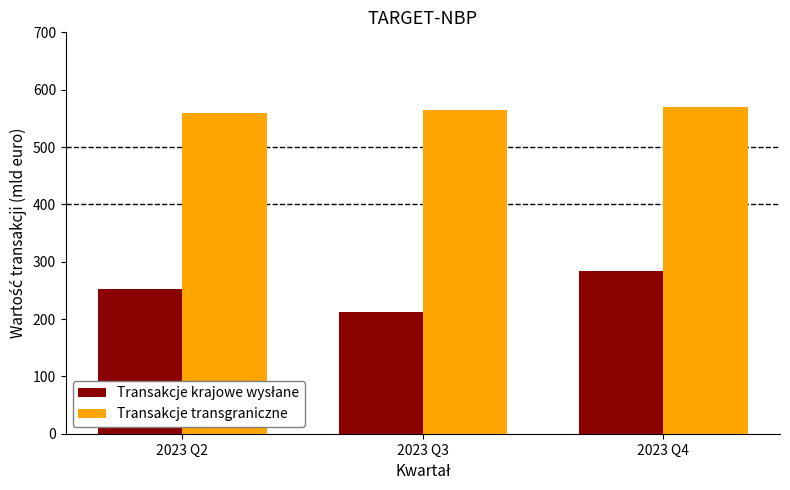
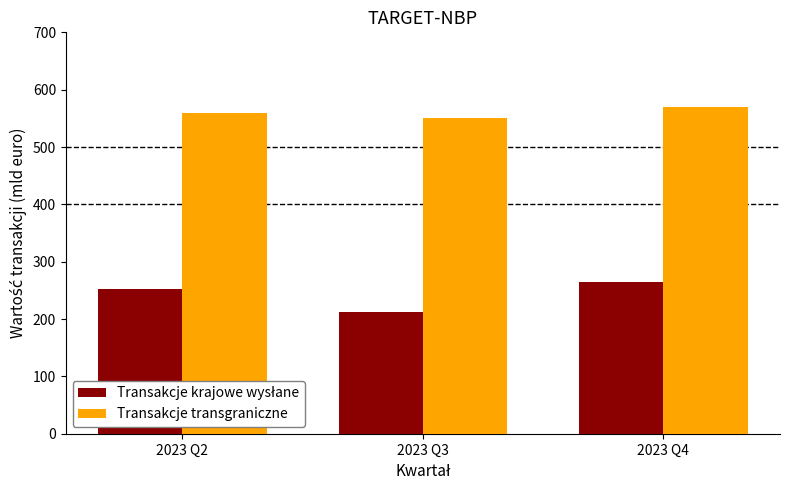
Transakcje transgraniczne, 2023 Q3: 560 -> 550
Transakcje krajowe wysłane, 2023 Q4: 280 -> 260
